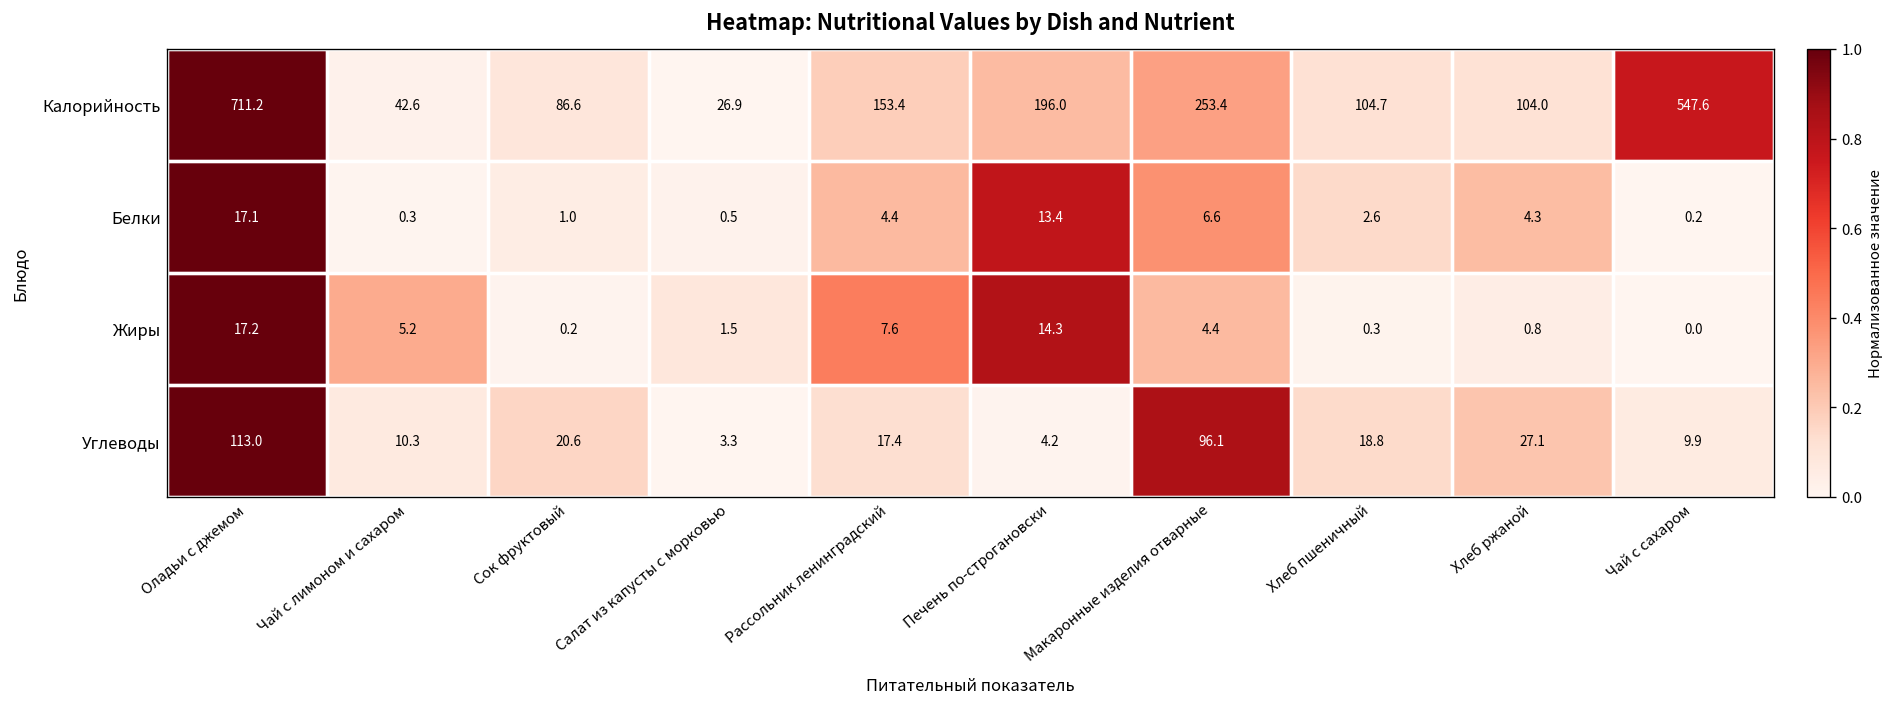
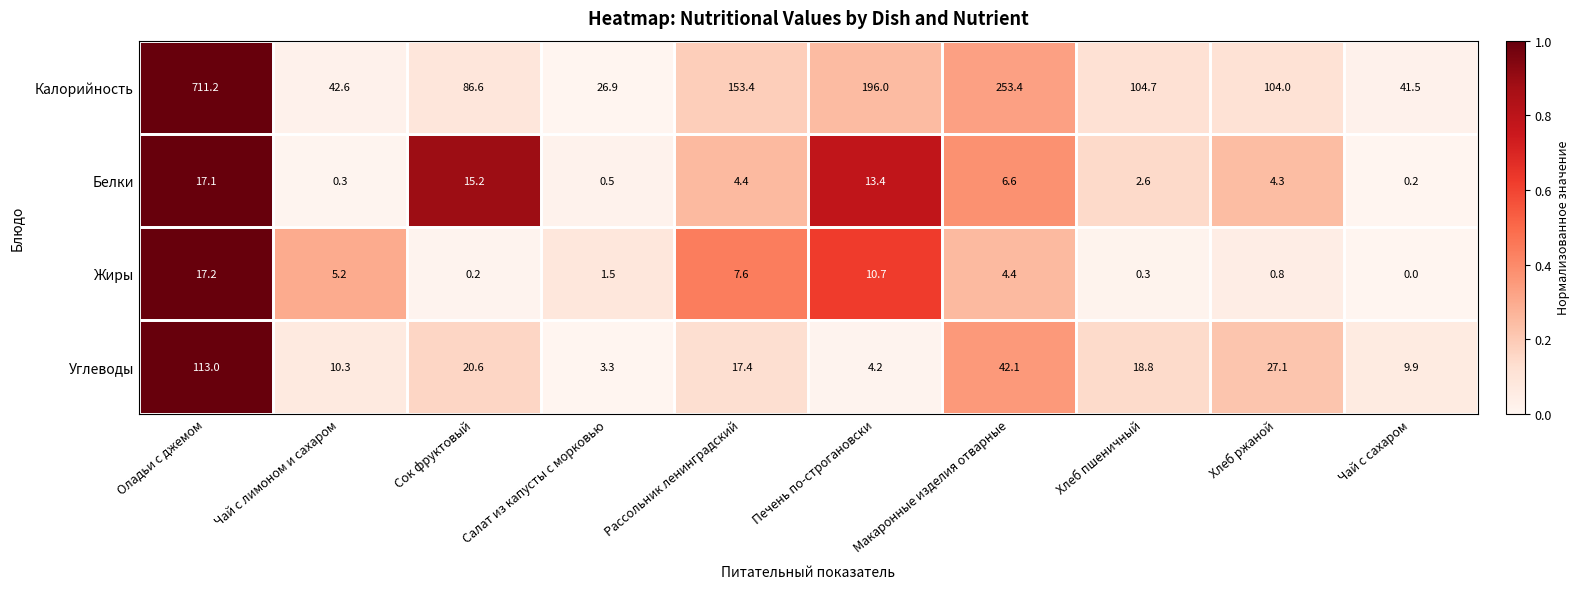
Калорийность, Чай с сахаром: 547.6 -> 41.5
Белки, Сок фруктовый: 1.0 -> 15.2
Жиры, Печень по-строгановски: 14.3 -> 10.7
Углеводы, Макаронные изделия отварные: 96.1 -> 42.1
